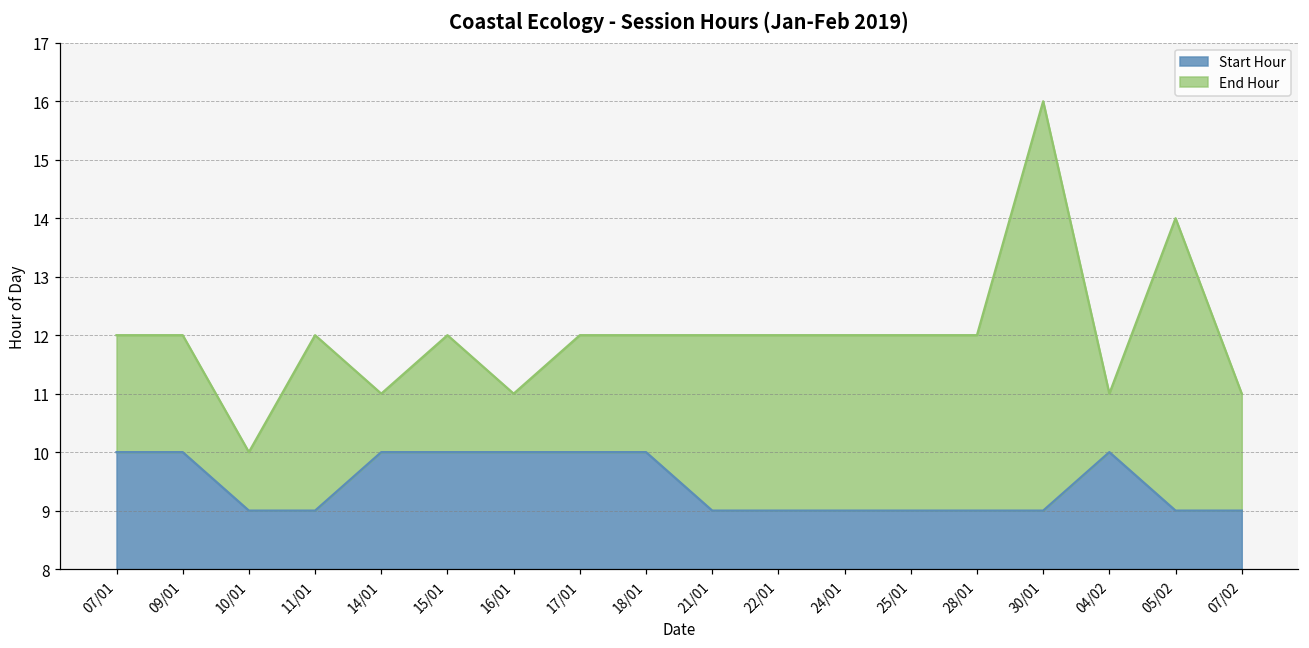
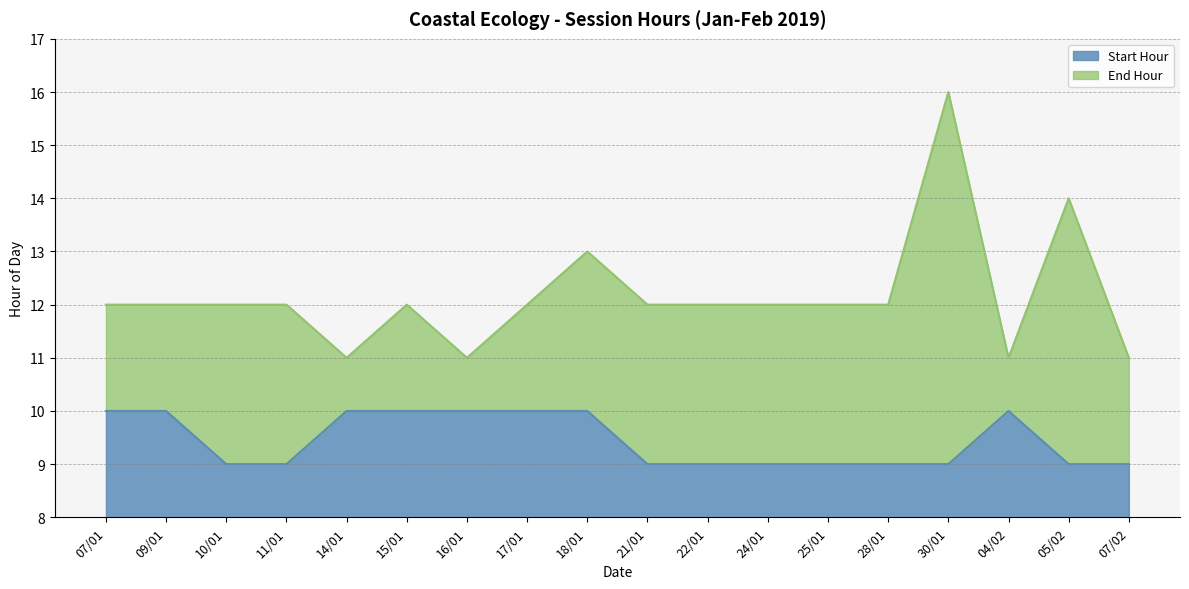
End Hour, 10/01: 10 -> 12
End Hour, 18/01: 12 -> 13
